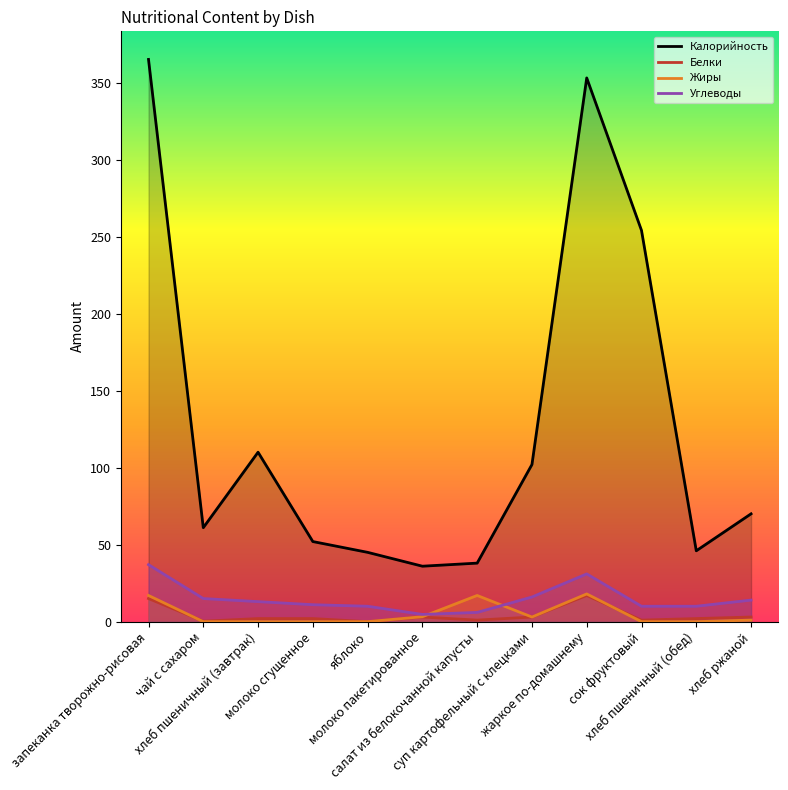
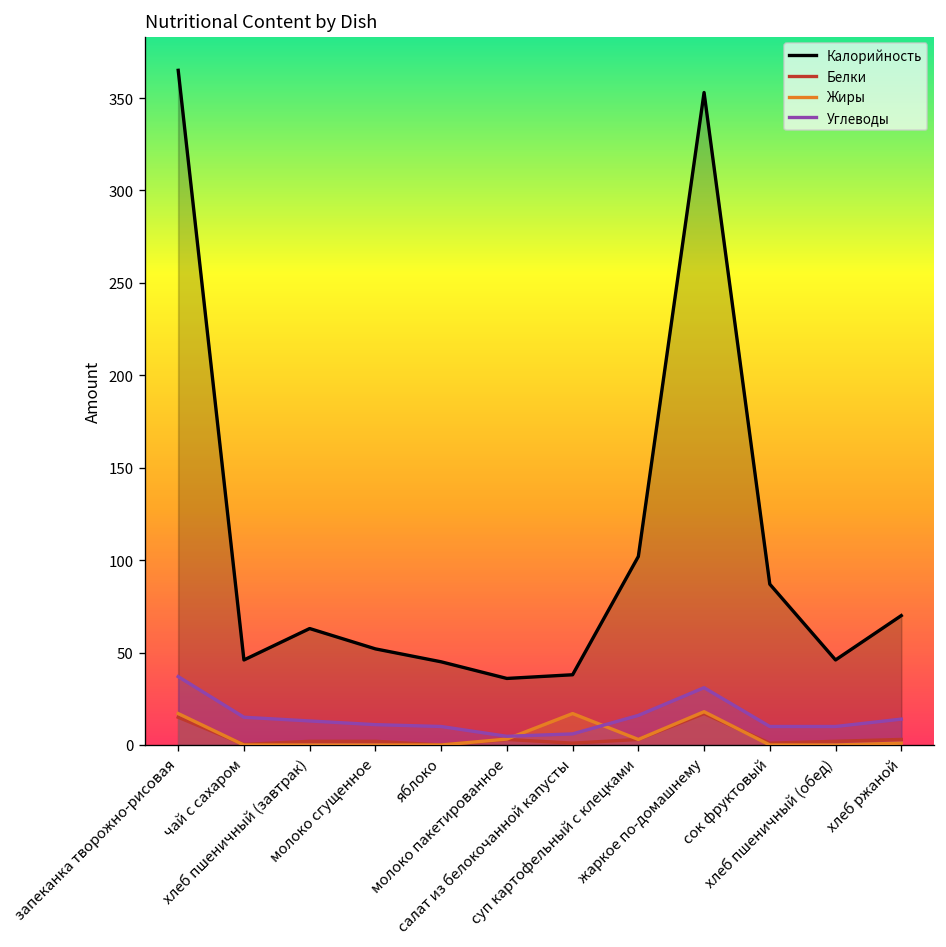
Калорийность, чай с сахаром: 61 -> 46
Калорийность, хлеб пшеничный (завтрак): 110 -> 63
Калорийность, сок фруктовый: 254 -> 87
